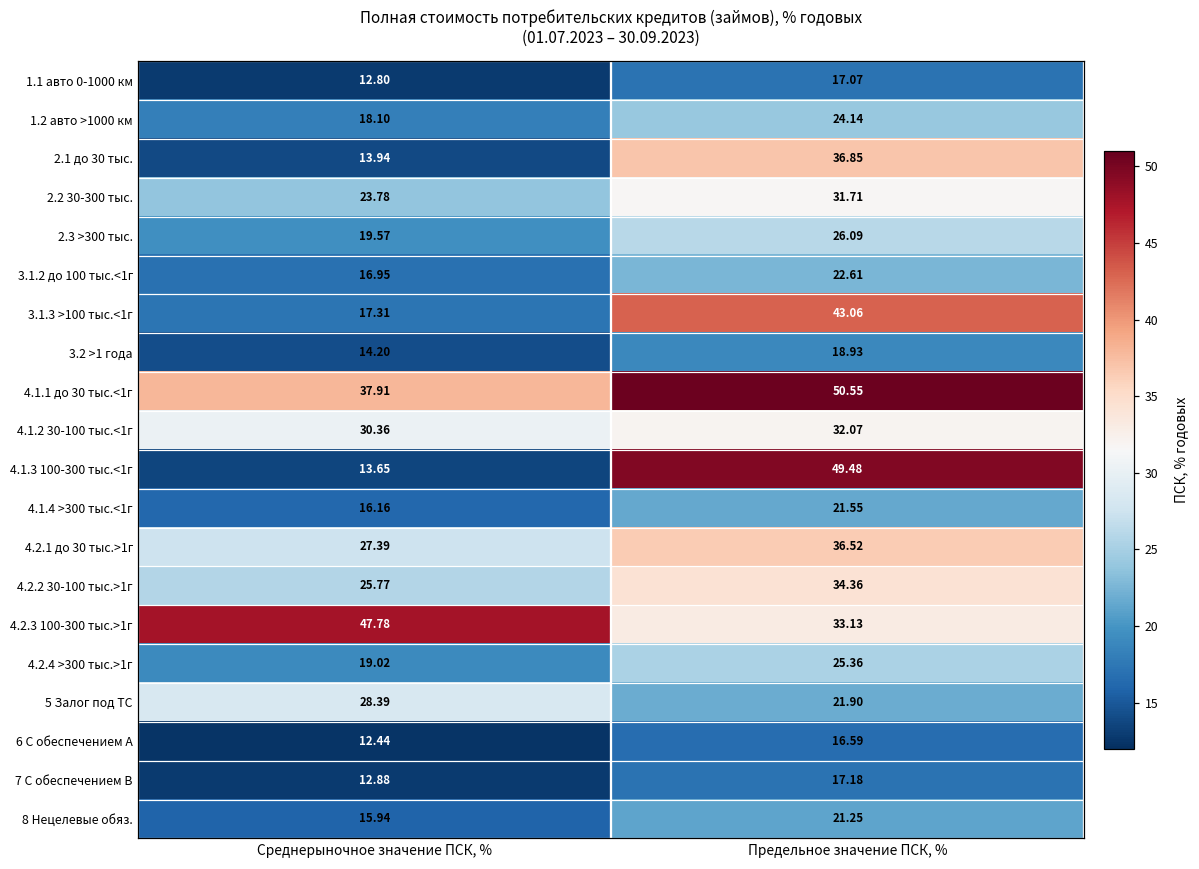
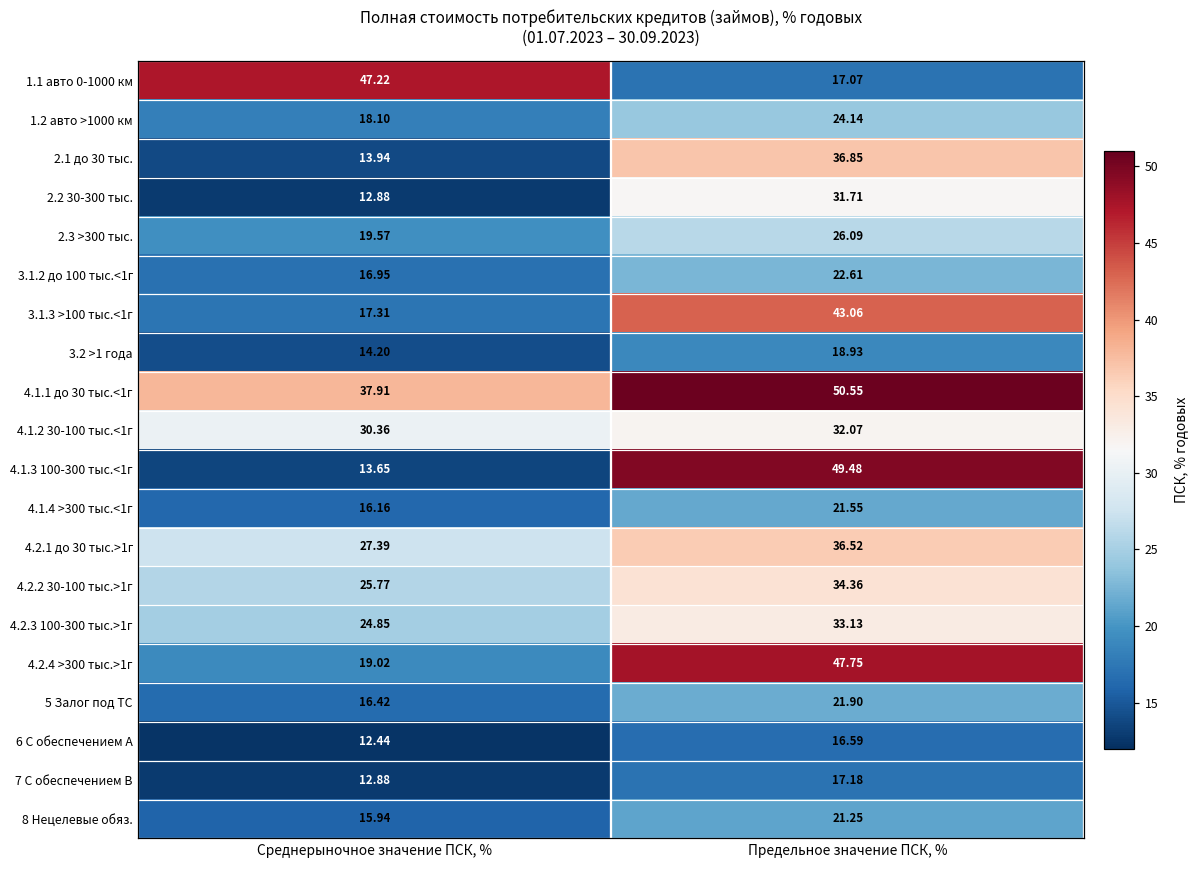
1.1 авто 0-1000 км, Среднерыночное значение ПСК, %: 12.80 -> 47.22
2.2 30-300 тыс., Среднерыночное значение ПСК, %: 23.78 -> 12.88
4.2.3 100-300 тыс.>1г, Среднерыночное значение ПСК, %: 47.78 -> 24.85
4.2.4 >300 тыс.>1г, Предельное значение ПСК, %: 25.36 -> 47.75
5 Залог под ТС, Среднерыночное значение ПСК, %: 28.39 -> 16.42
